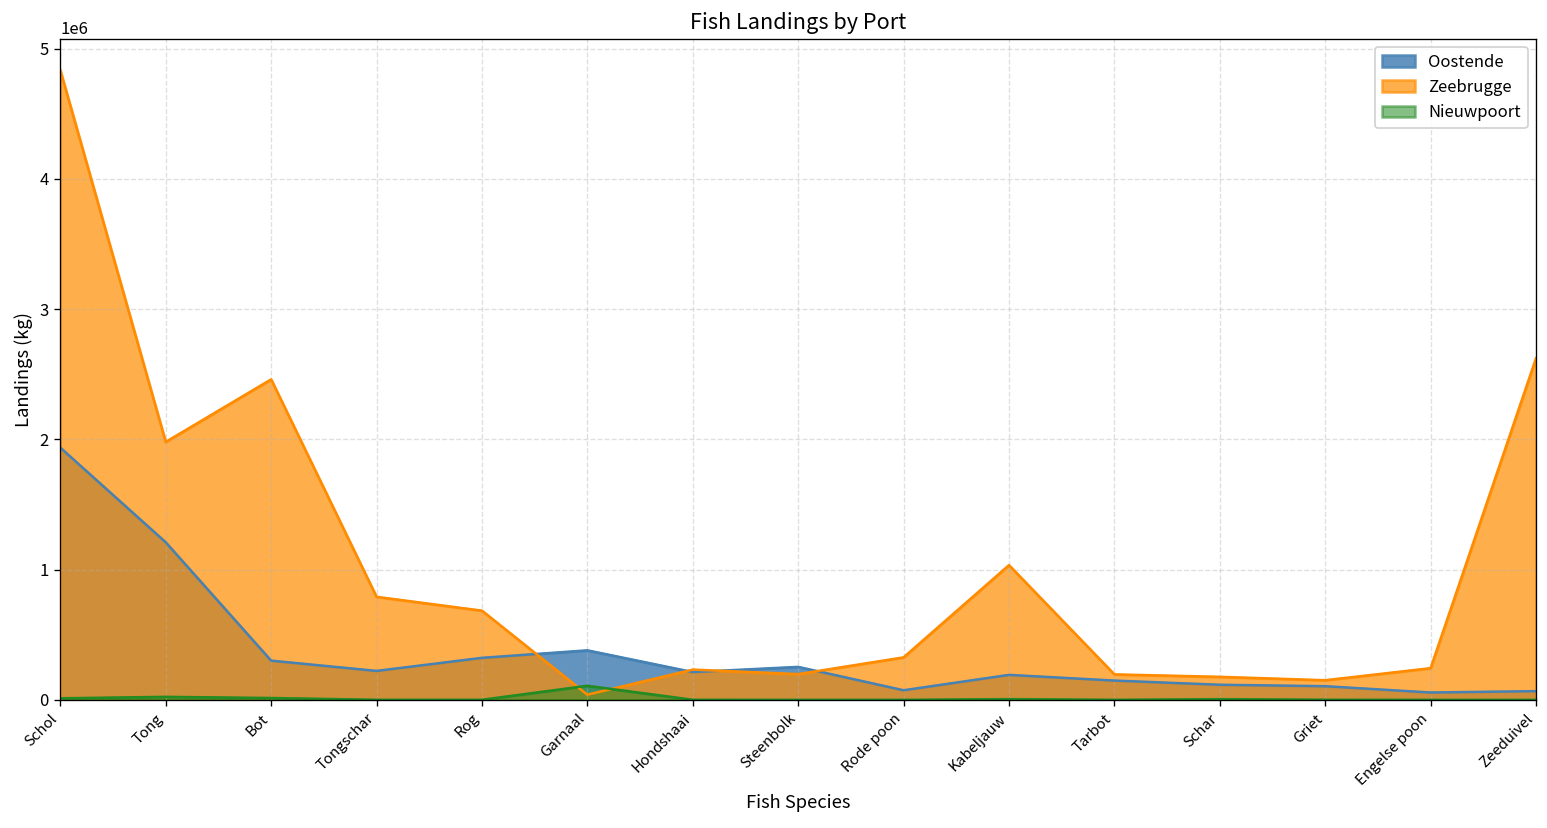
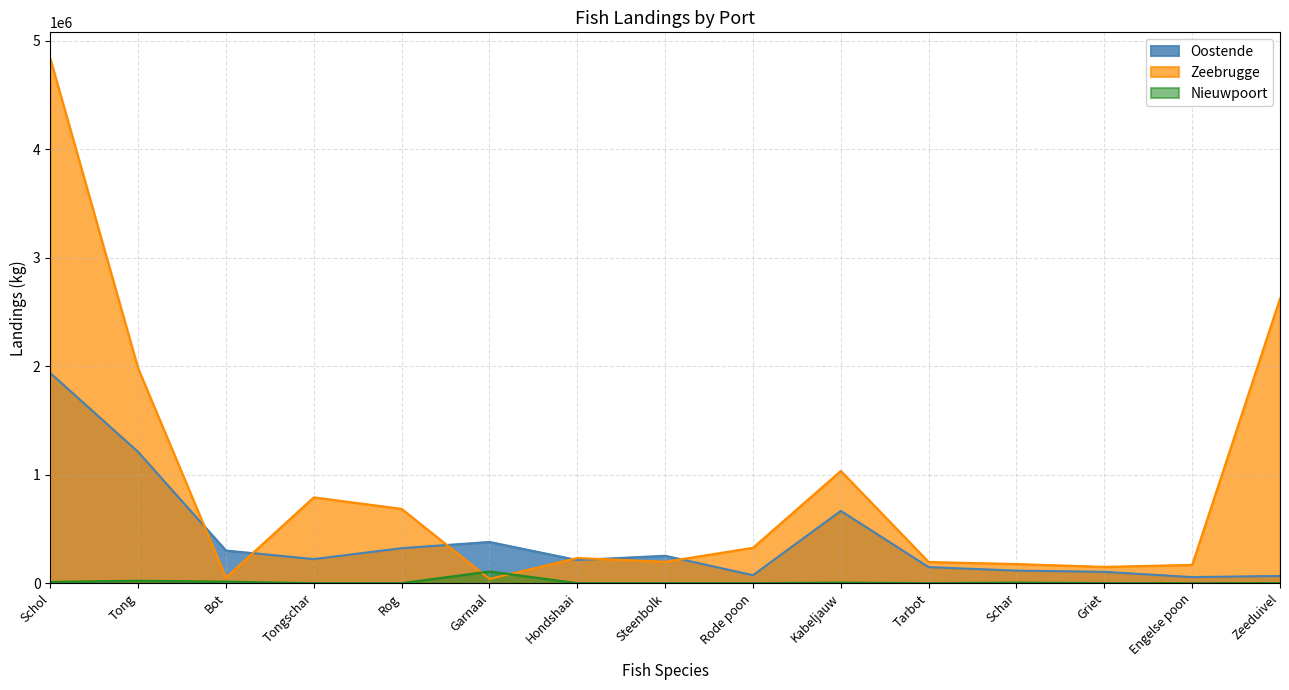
Zeebrugge, Bot: 2460000 -> 50000
Oostende, Kabeljauw: 190000 -> 670000
Zeebrugge, Engelse poon: 240000 -> 170000
